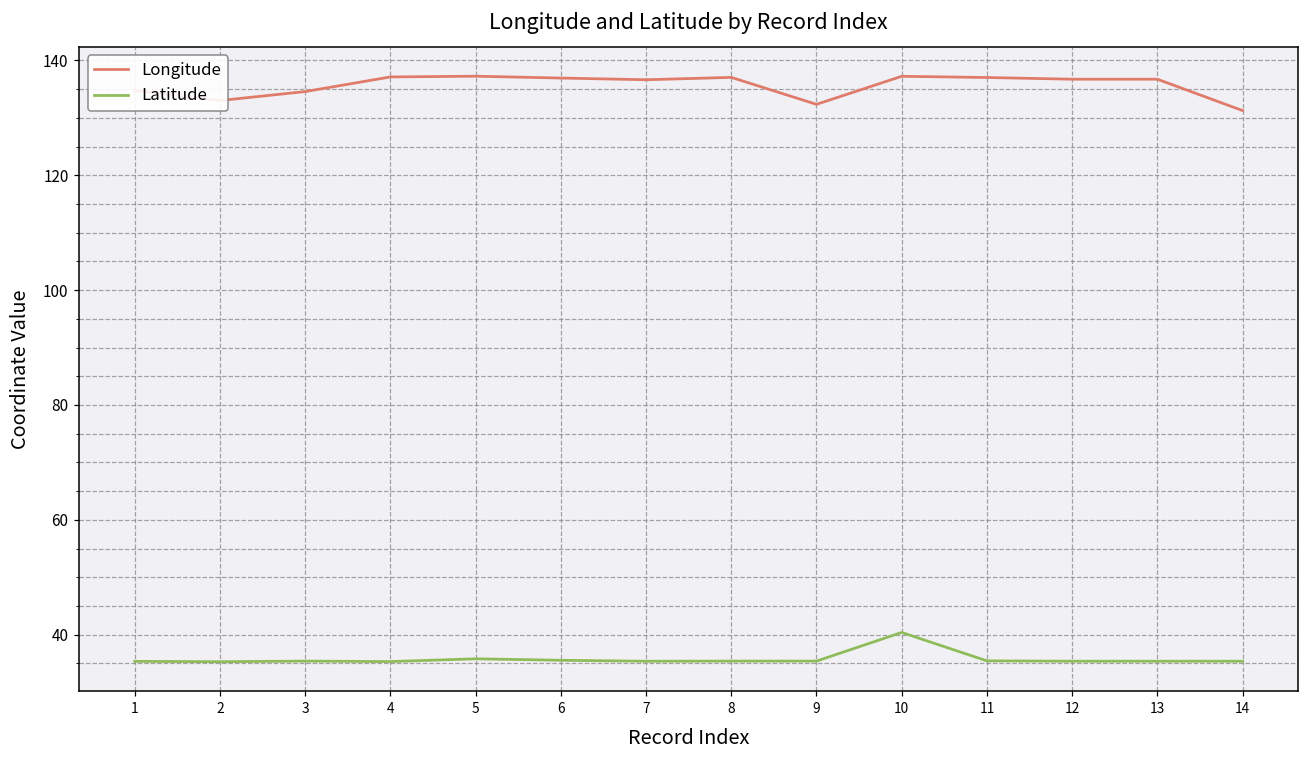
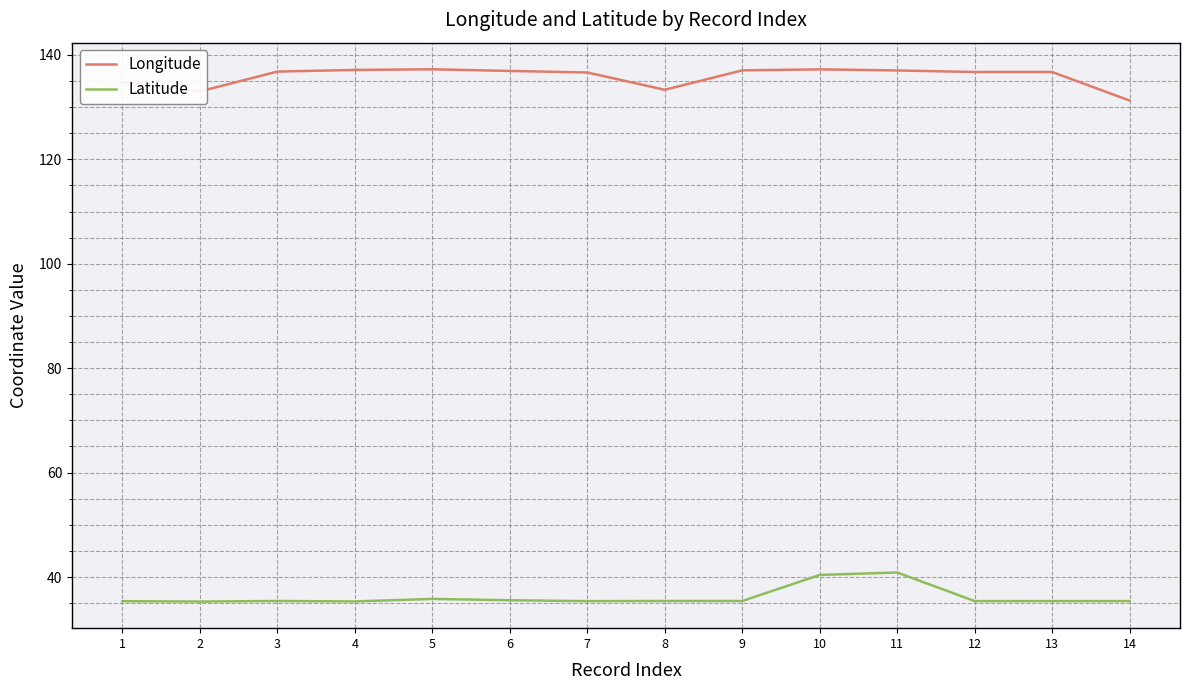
Longitude, 3: 135 -> 137
Longitude, 8: 137 -> 133
Longitude, 9: 132 -> 137
Latitude, 11: 35 -> 41
